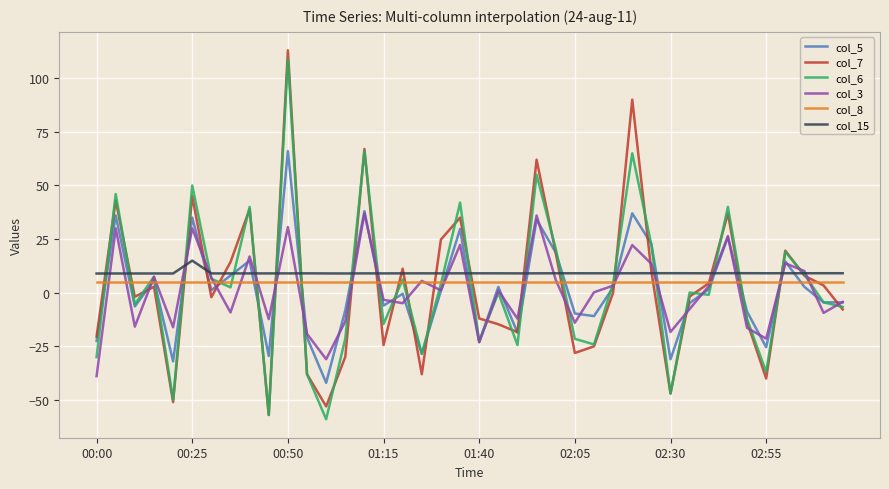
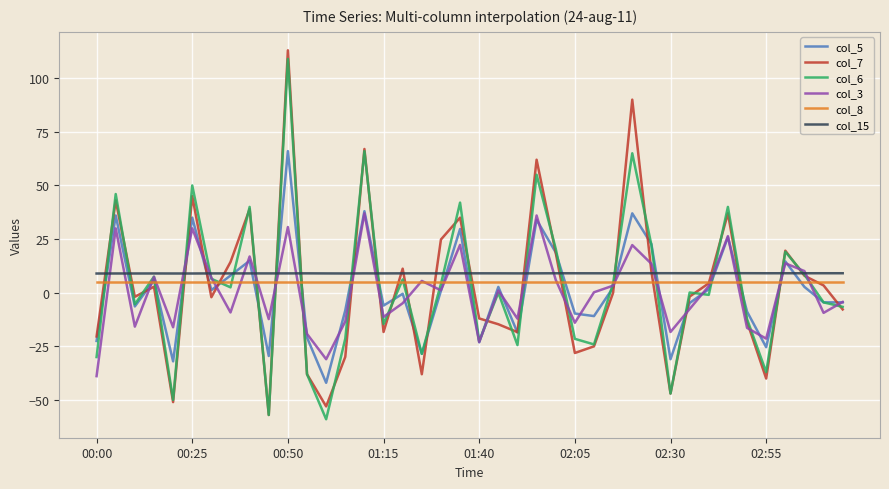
col_15, 00:25: 15 -> 9
col_7, 01:15: -24 -> -18
col_3, 01:15: -3 -> -11
